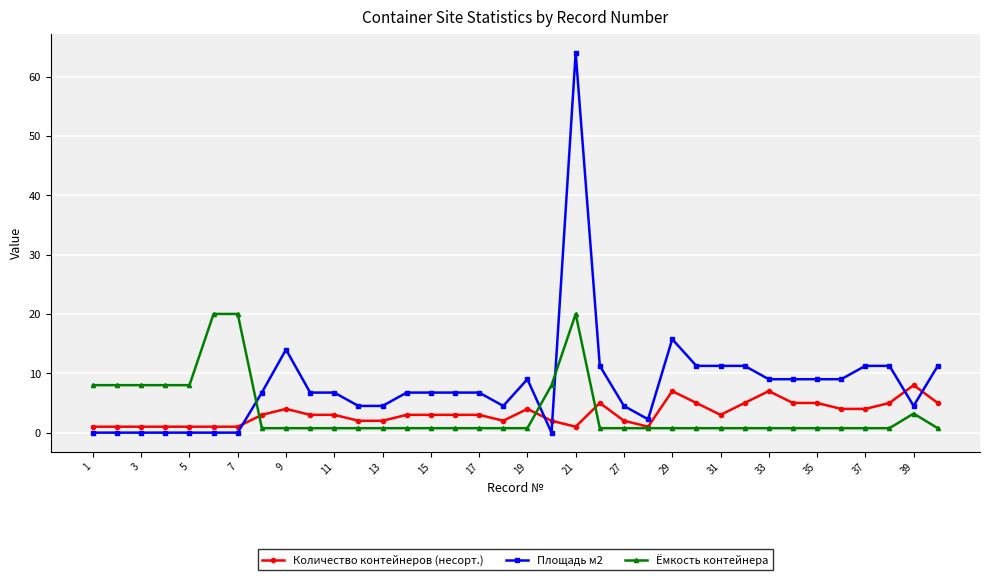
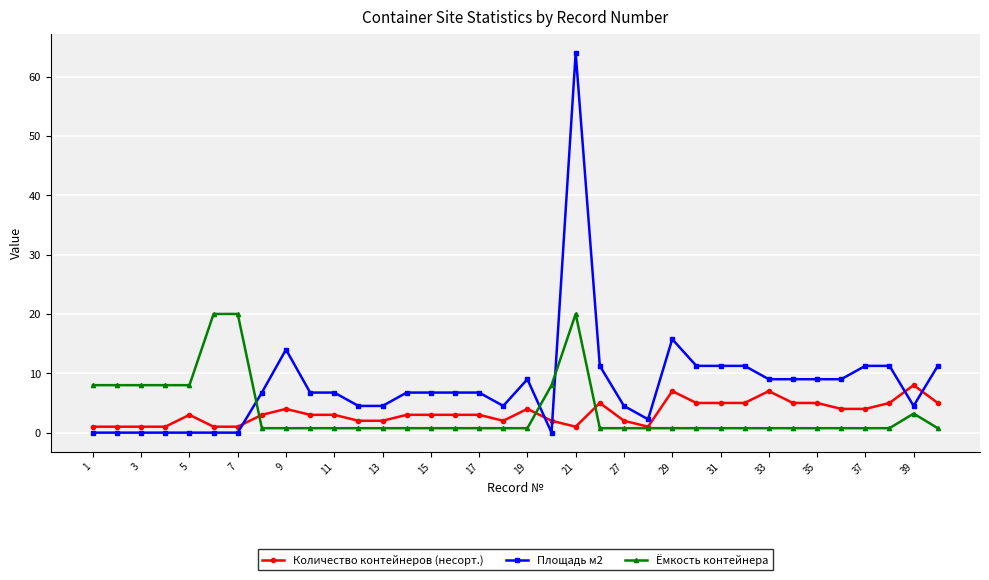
Количество контейнеров (несорт.), 5: 1 -> 3
Количество контейнеров (несорт.), 31: 3 -> 5
